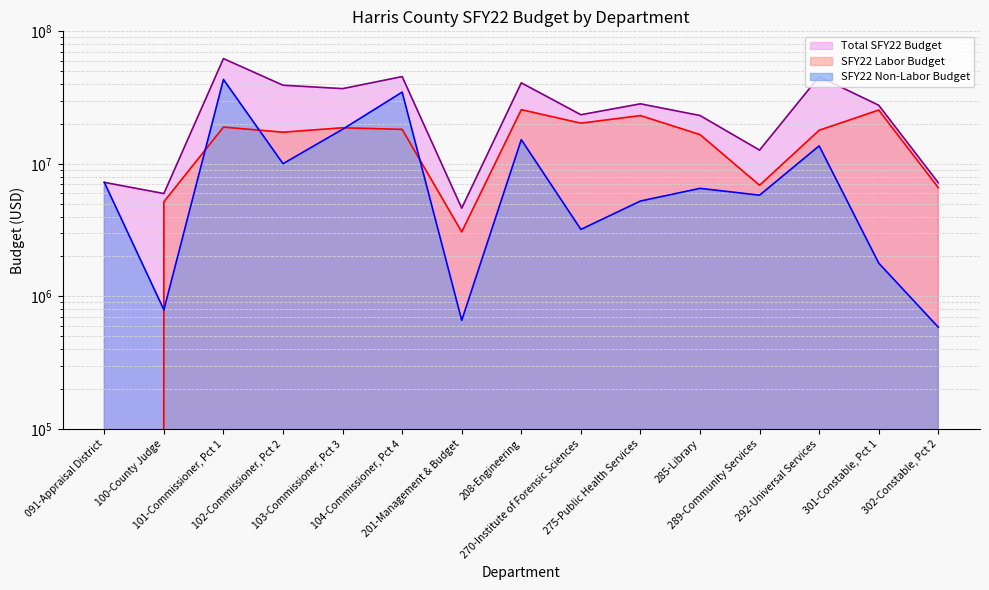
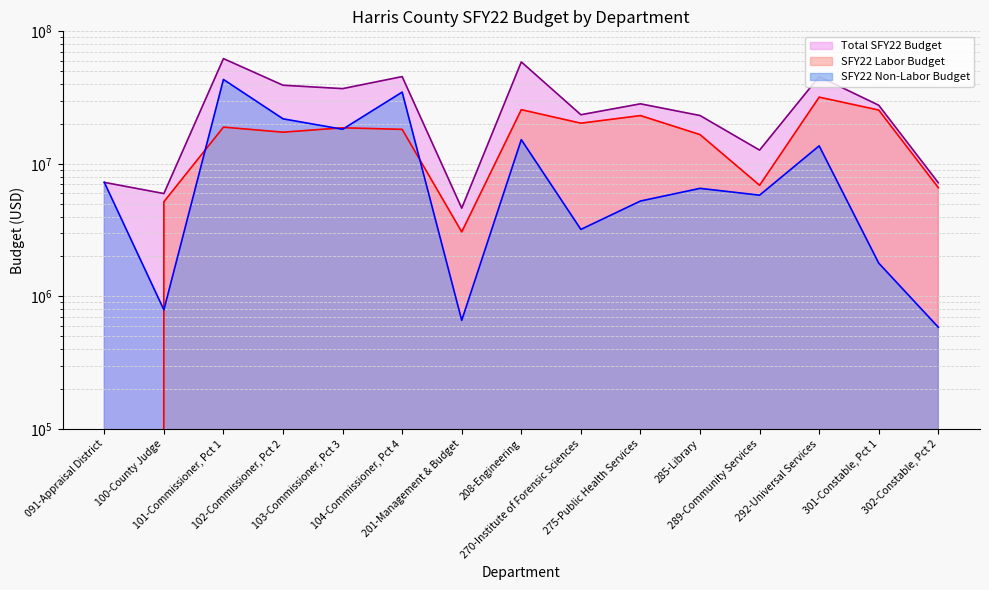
SFY22 Non-Labor Budget, 102-Commissioner, Pct 2: 10000000 -> 22000000
Total SFY22 Budget, 208-Engineering: 41000000 -> 60000000
SFY22 Labor Budget, 292-Universal Services: 18000000 -> 32000000
